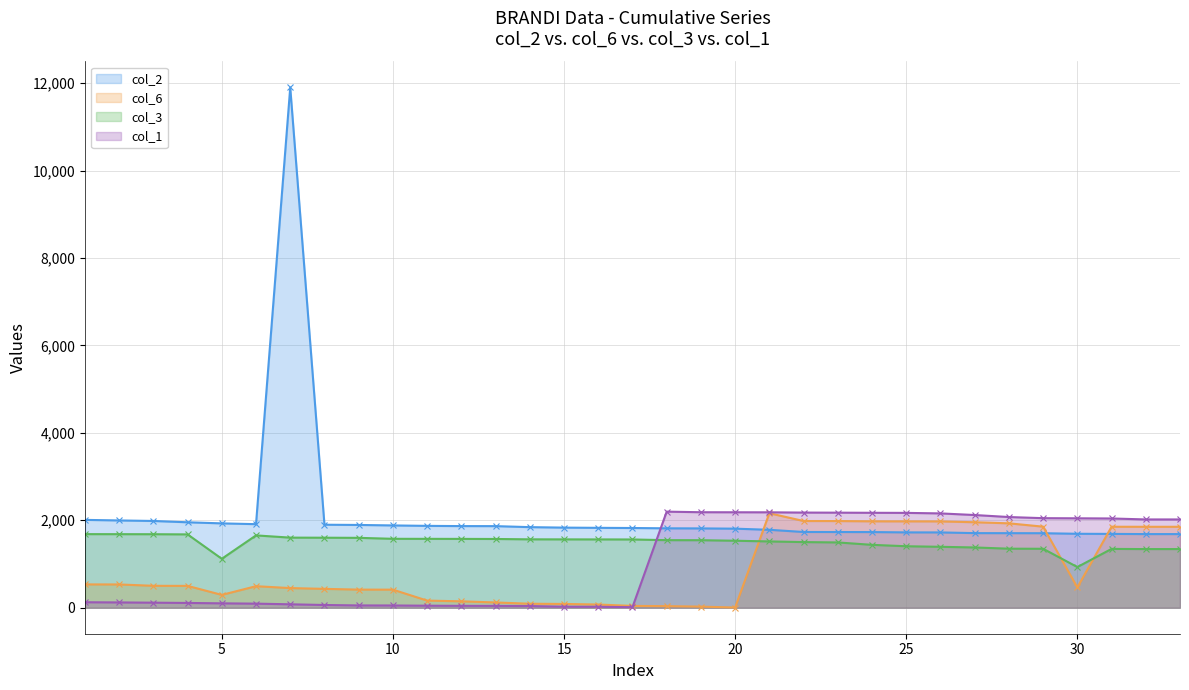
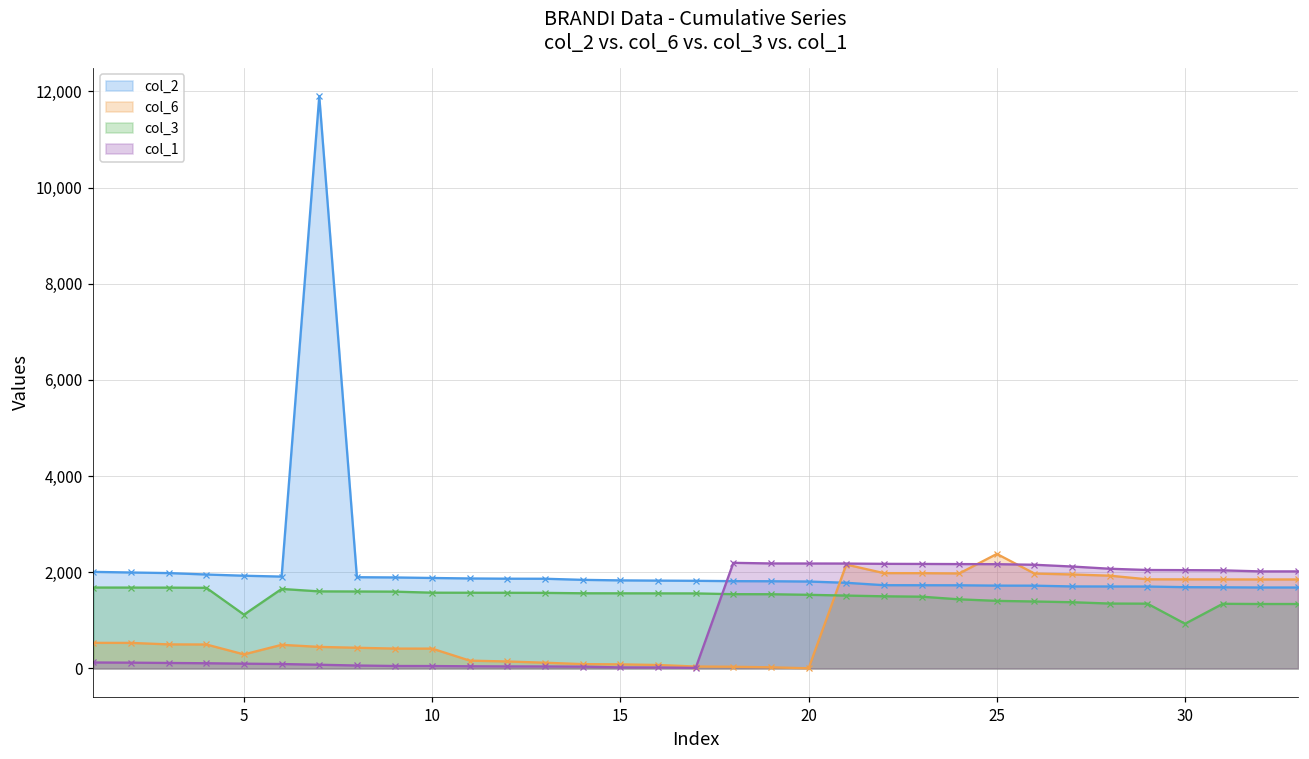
col_6, 25: 2,000 -> 2,400
col_6, 30: 500 -> 1,900
